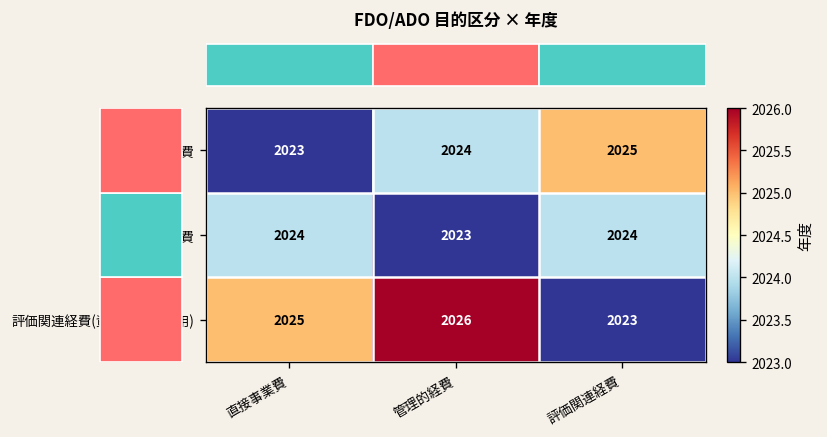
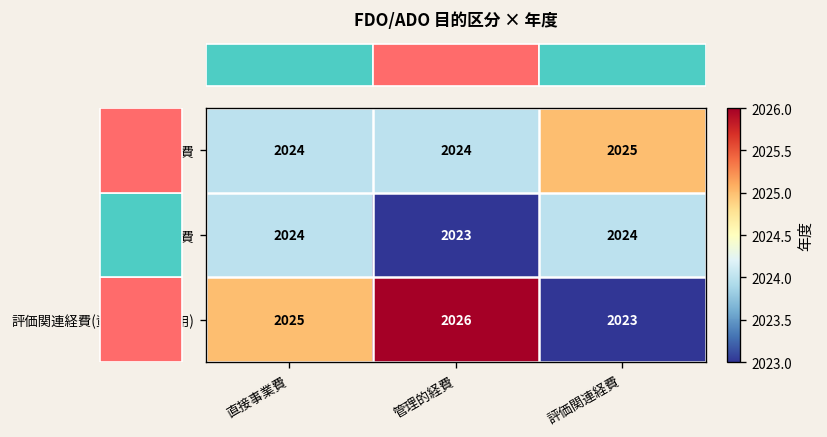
管理的経費, 直接事業費: 2023 -> 2024
